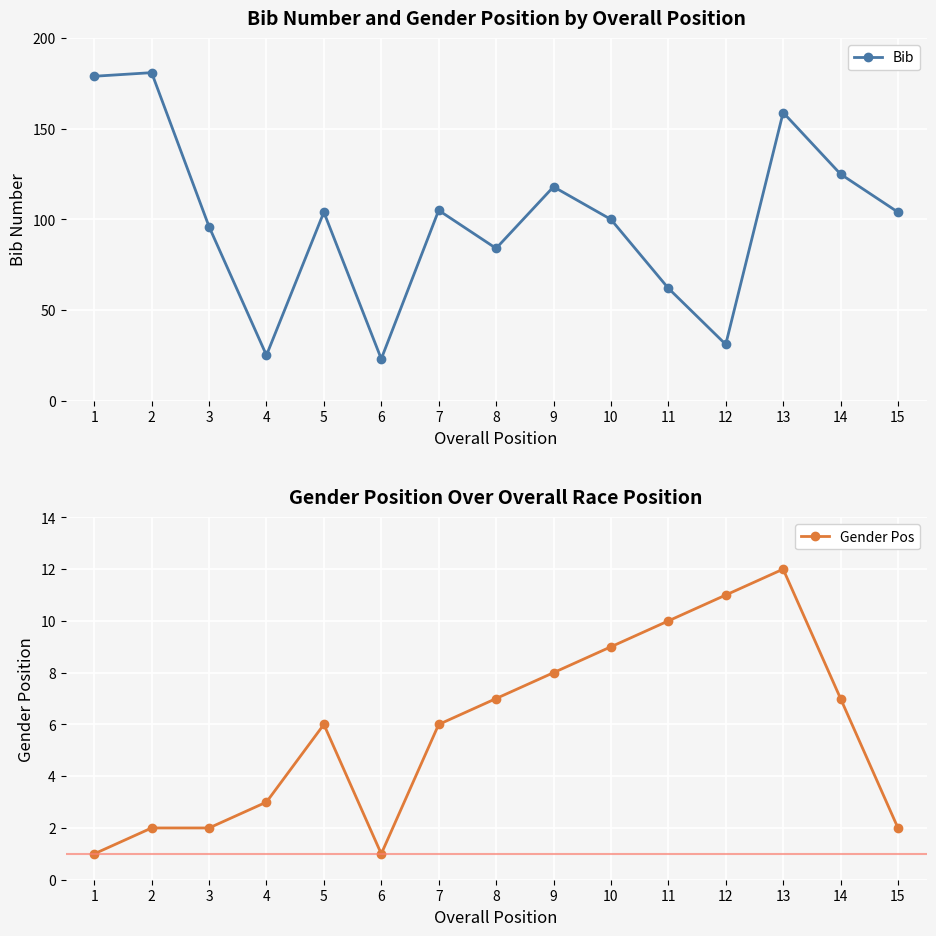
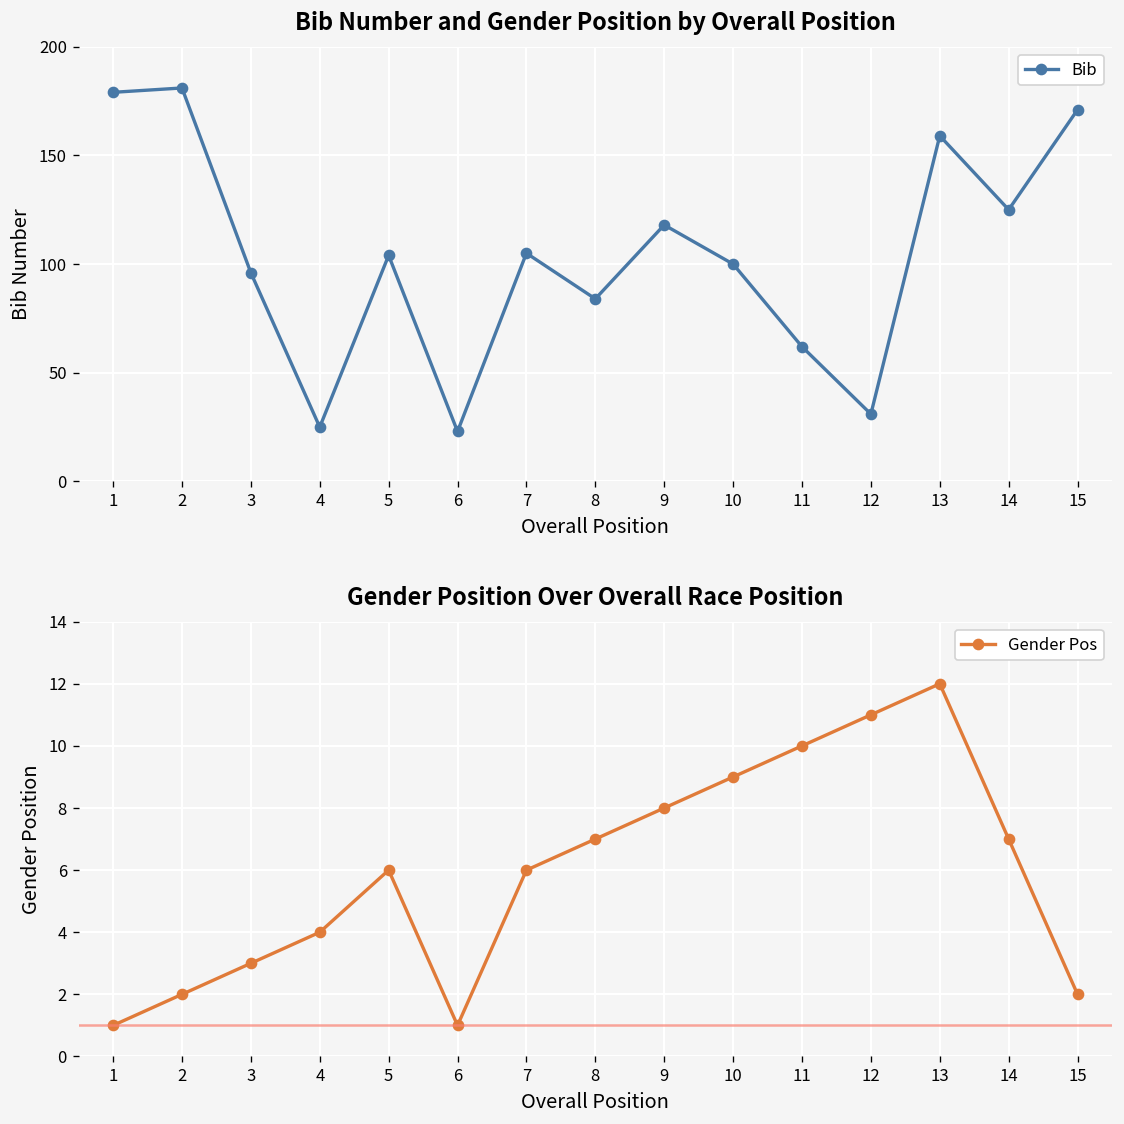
Bib Number and Gender Position by Overall Position, 15: 104 -> 171
Gender Position Over Overall Race Position, 3: 2 -> 3
Gender Position Over Overall Race Position, 4: 3 -> 4
